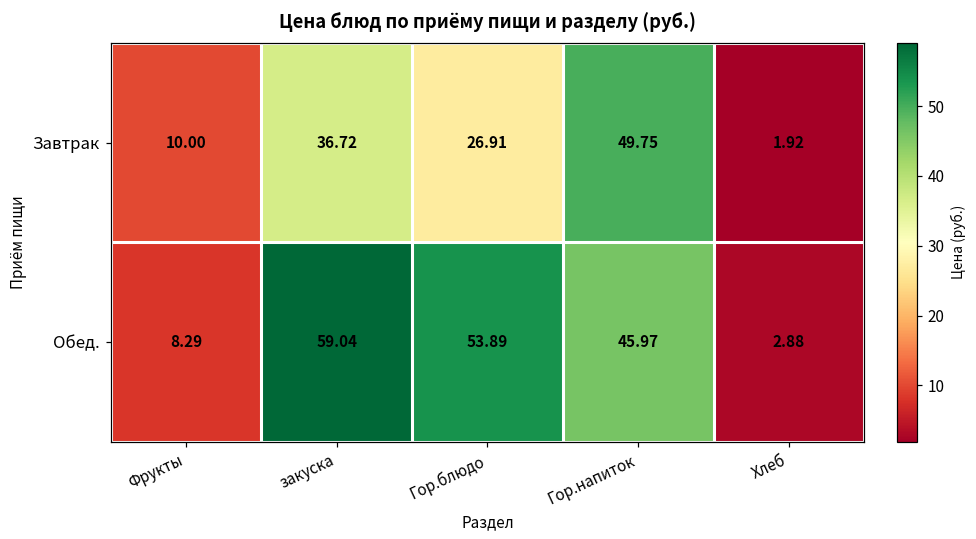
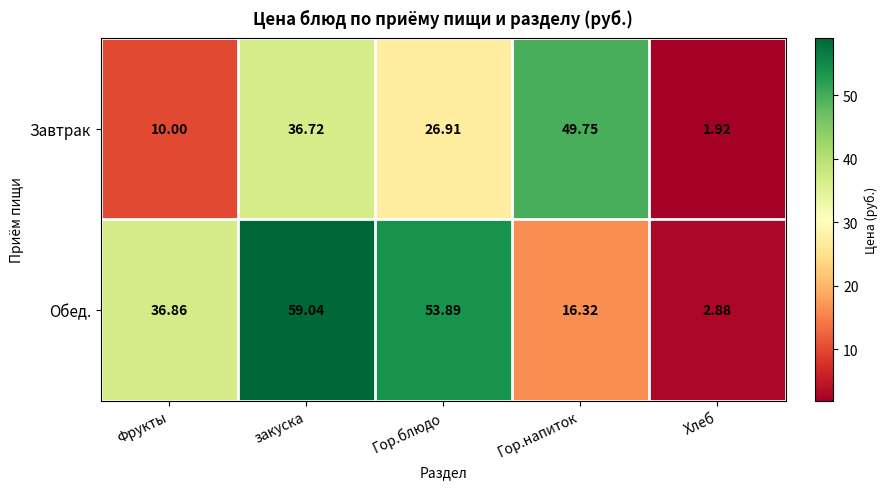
Обед., Фрукты: 8.29 -> 36.86
Обед., Гор.напиток: 45.97 -> 16.32
